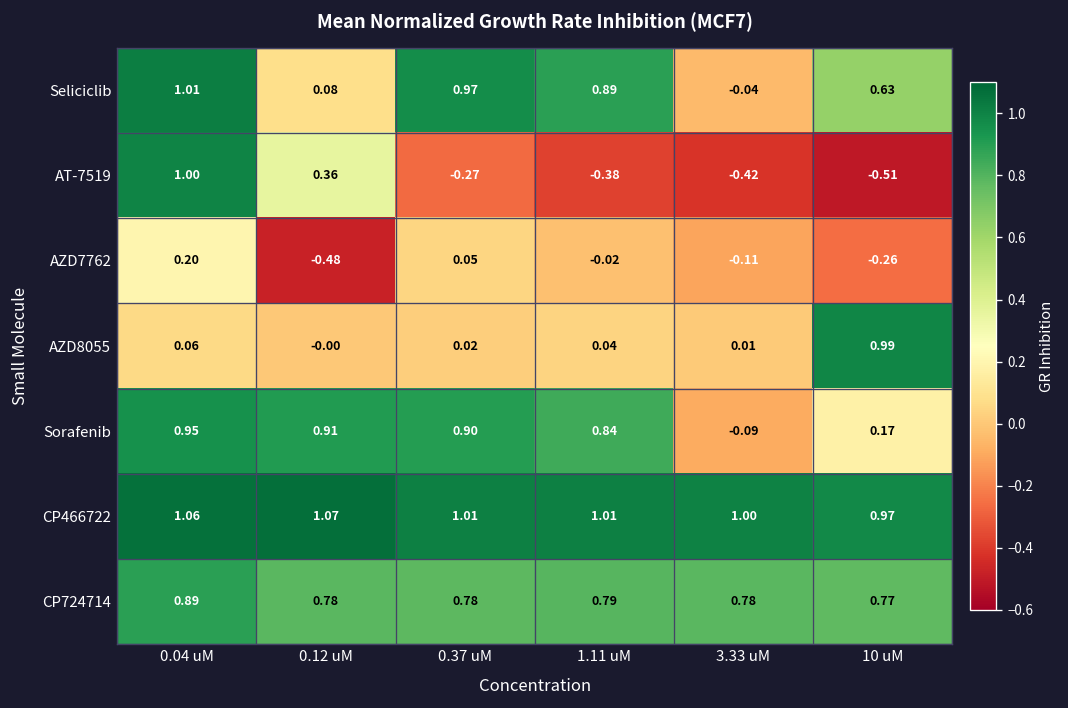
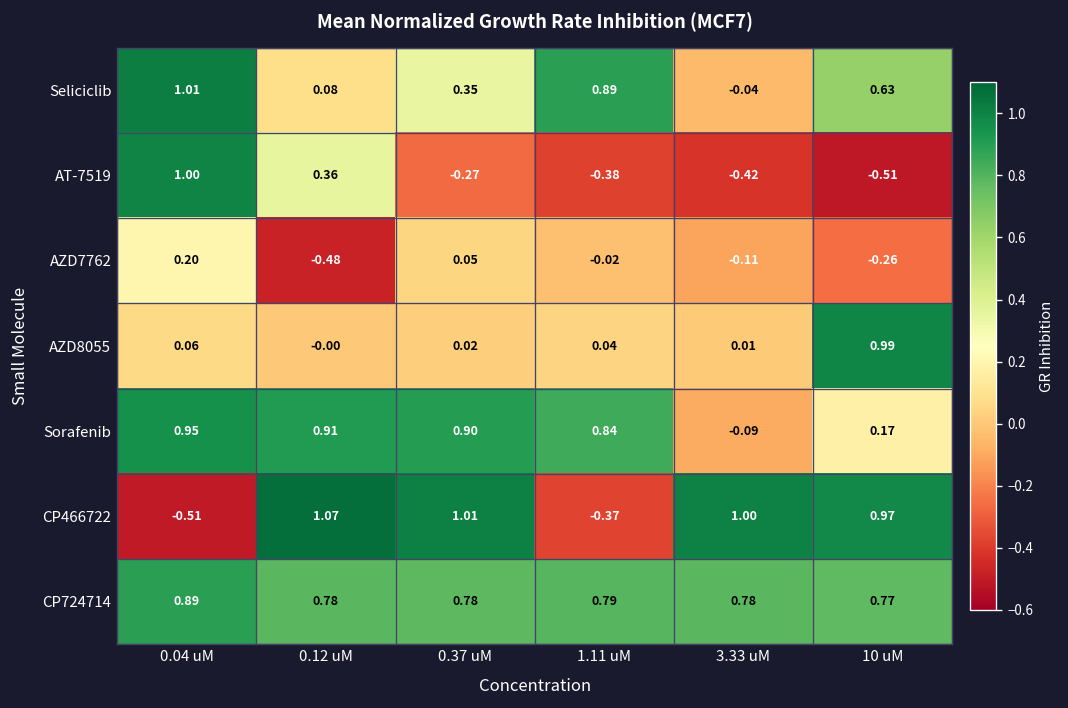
Seliciclib, 0.37 uM: 0.97 -> 0.35
CP466722, 0.04 uM: 1.06 -> -0.51
CP466722, 1.11 uM: 1.01 -> -0.37
